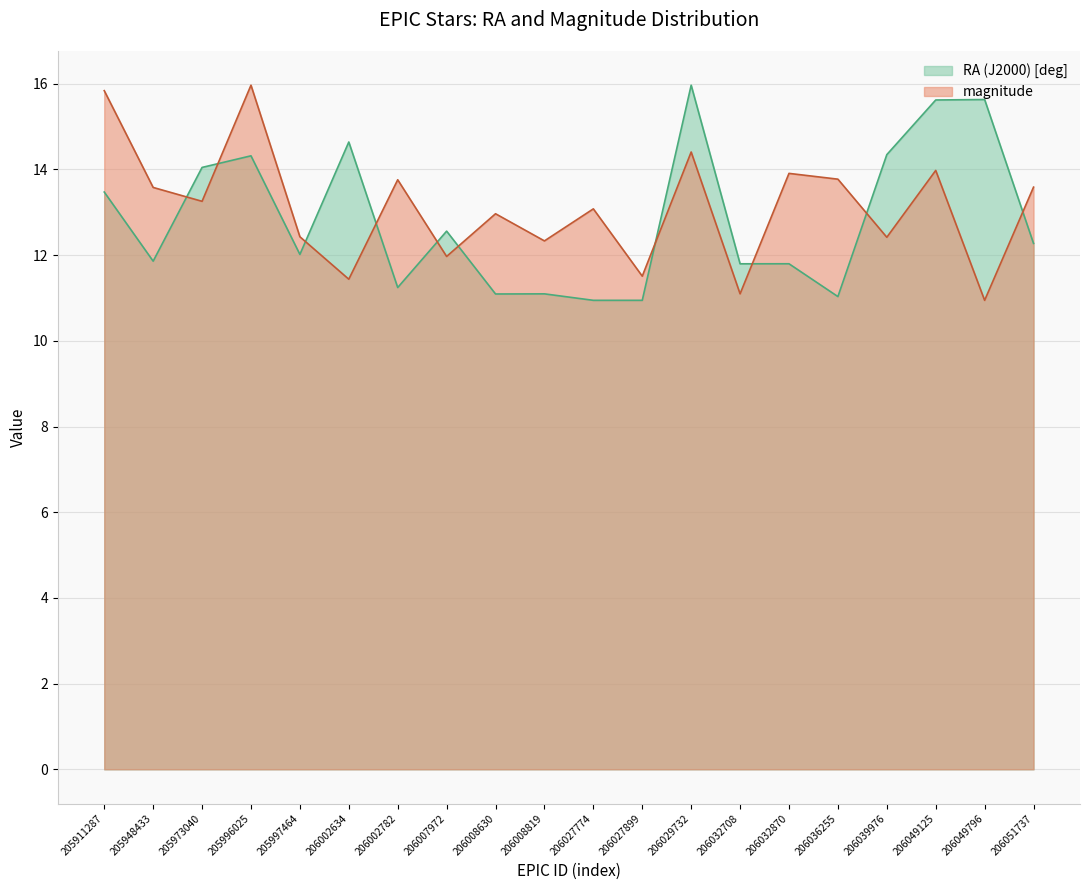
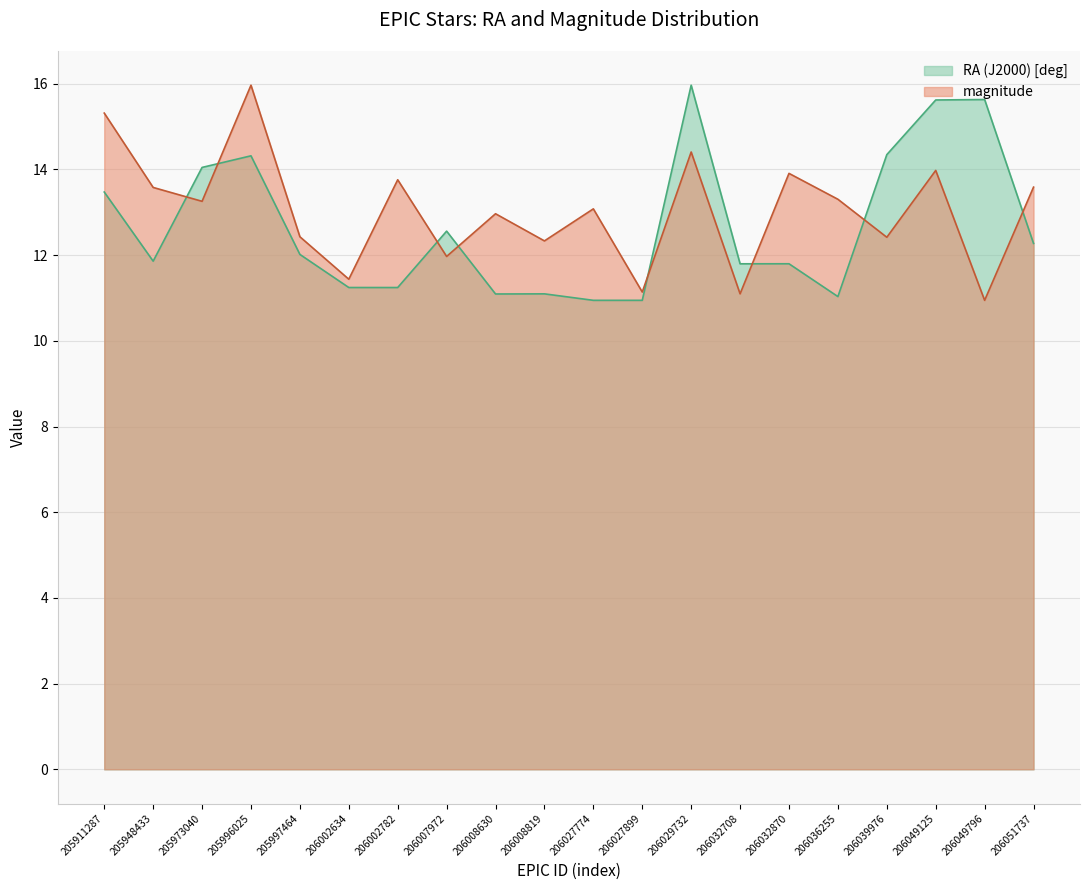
magnitude, 205911287: 15.8 -> 15.3
RA (J2000) [deg], 206002634: 14.6 -> 11.2
magnitude, 206027899: 11.5 -> 11.1
magnitude, 206036255: 13.8 -> 13.3
